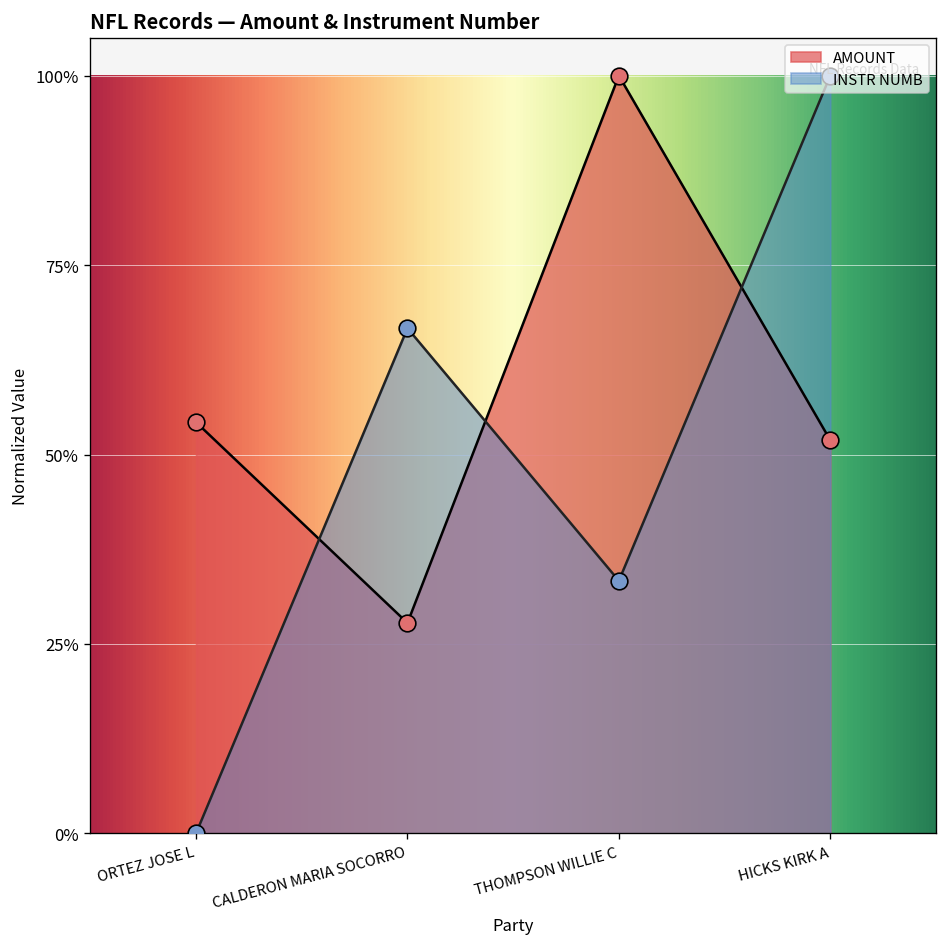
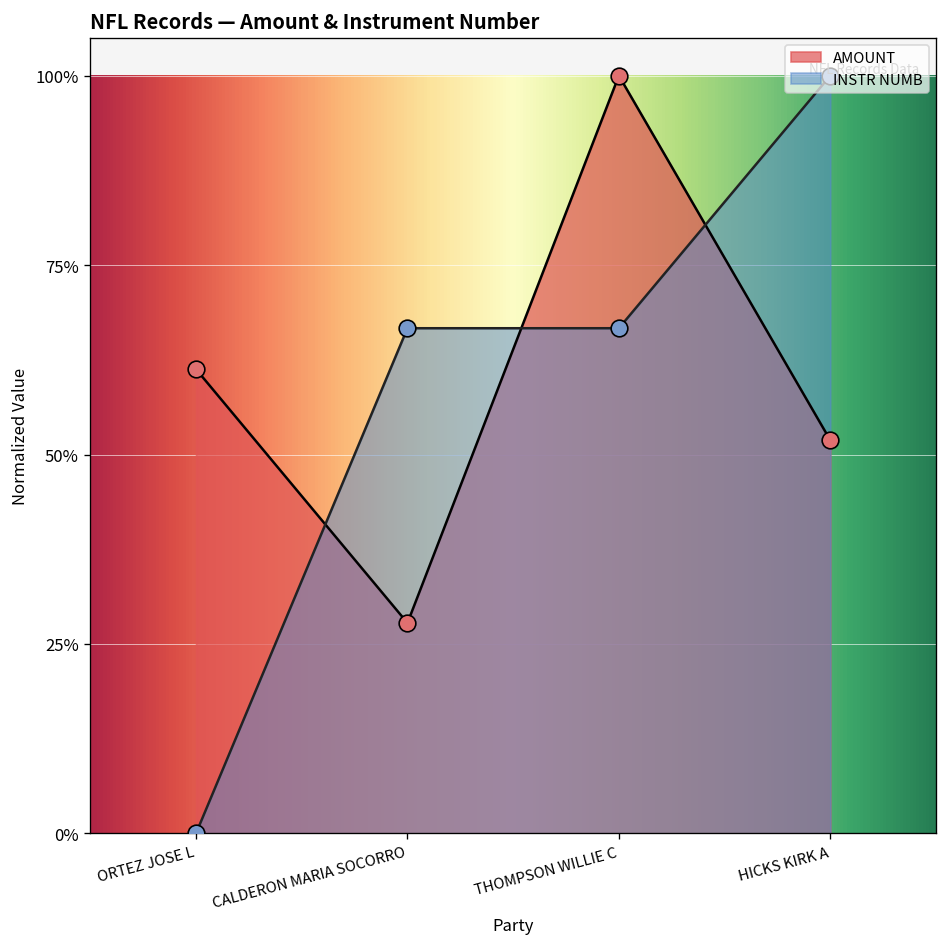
AMOUNT, ORTEZ JOSE L: 54% -> 61%
INSTR NUMB, THOMPSON WILLIE C: 33% -> 67%
